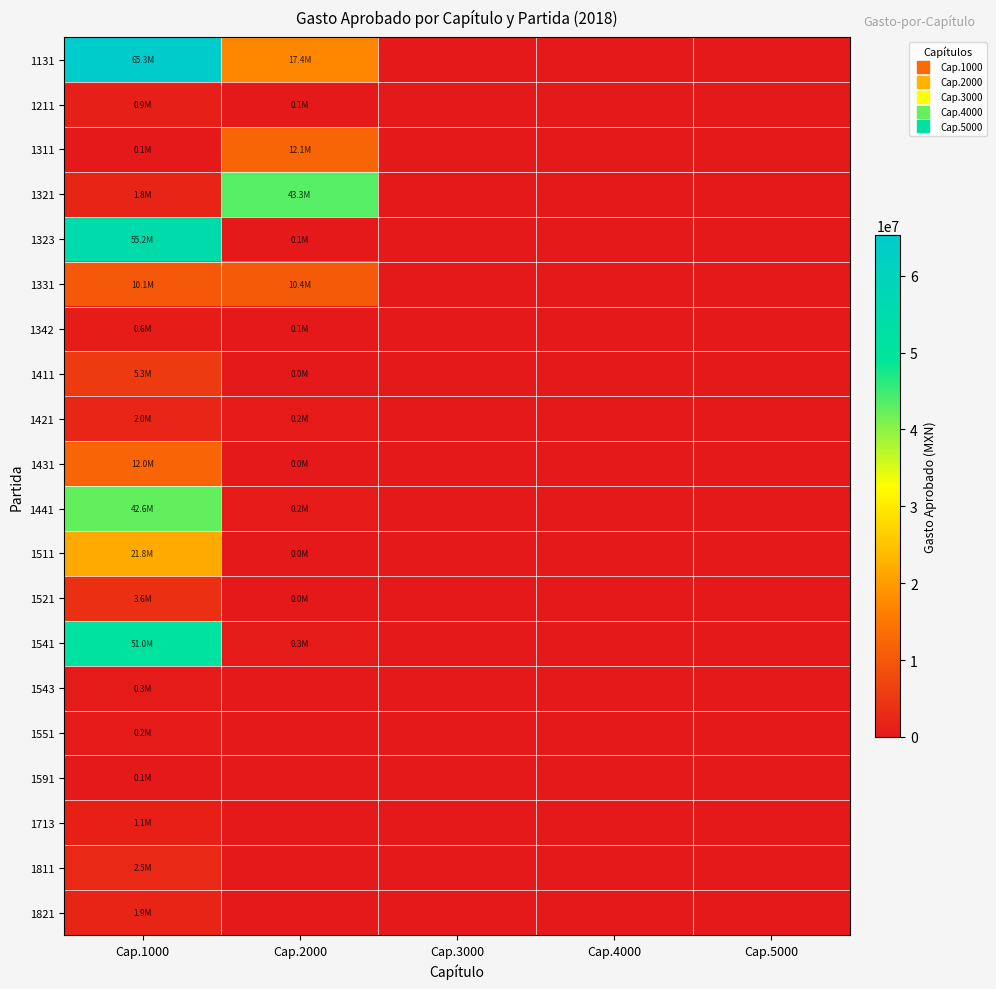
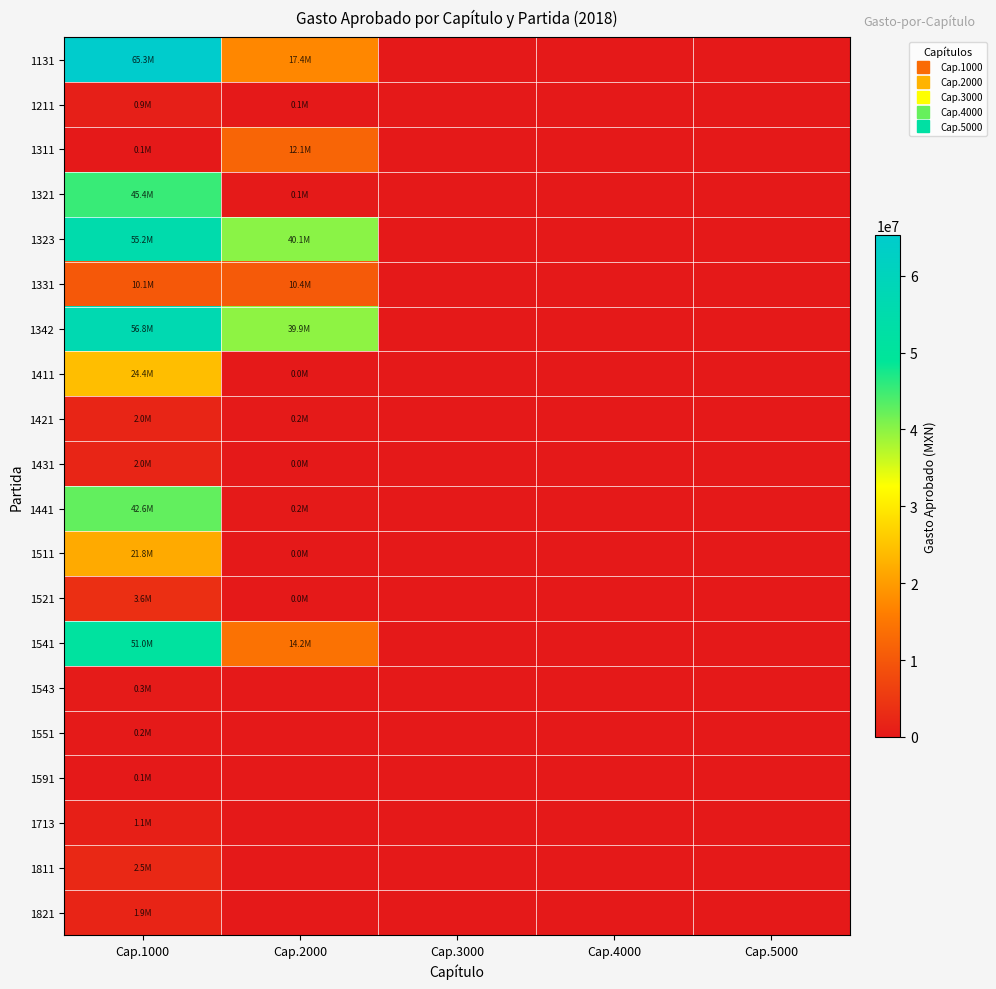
1321, Cap.1000: 1.8M -> 45.4M
1321, Cap.2000: 43.3M -> 0.1M
1323, Cap.2000: 0.1M -> 40.1M
1342, Cap.1000: 0.6M -> 56.8M
1342, Cap.2000: 0.1M -> 39.9M
1411, Cap.1000: 5.3M -> 24.4M
1431, Cap.1000: 12.0M -> 2.0M
1541, Cap.2000: 0.3M -> 14.2M
